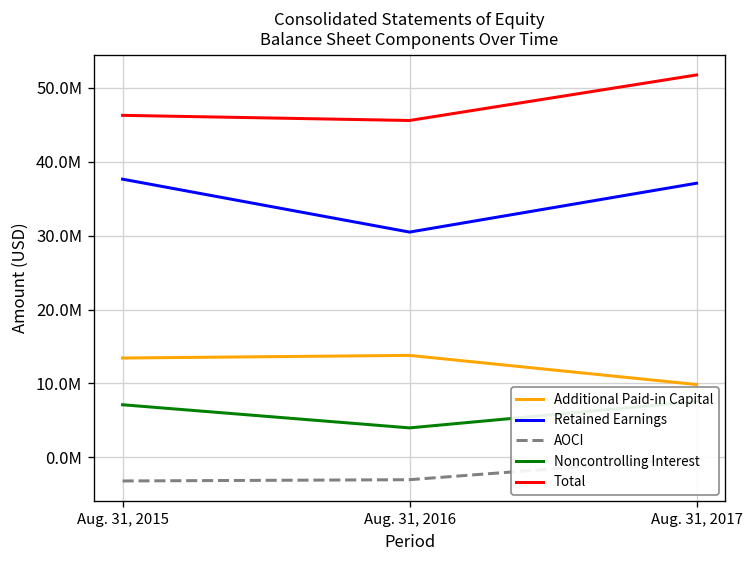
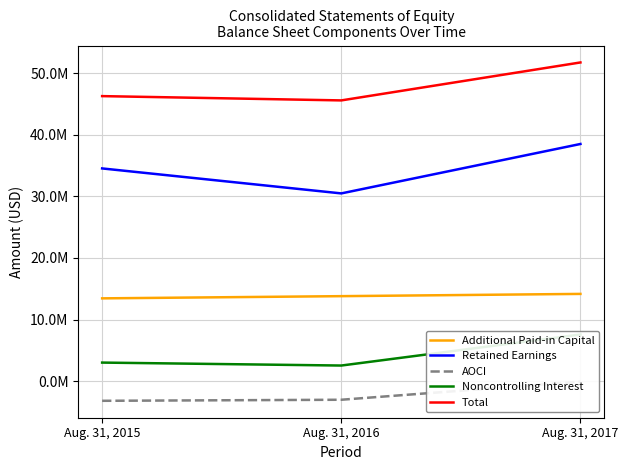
Retained Earnings, Aug. 31, 2015: 38000000 -> 35000000
Noncontrolling Interest, Aug. 31, 2015: 7000000 -> 3000000
Noncontrolling Interest, Aug. 31, 2016: 4000000 -> 3000000
Additional Paid-in Capital, Aug. 31, 2017: 10000000 -> 14000000
Retained Earnings, Aug. 31, 2017: 37000000 -> 38000000
